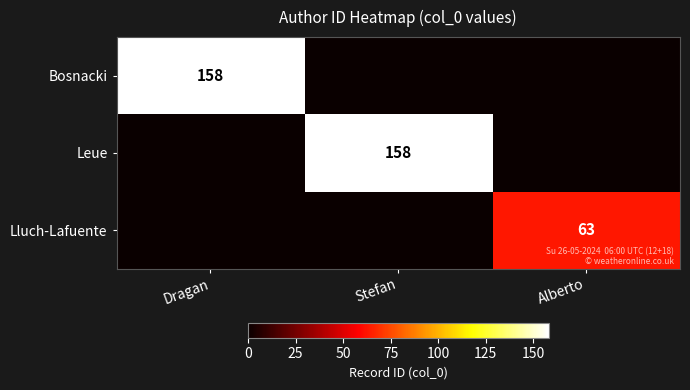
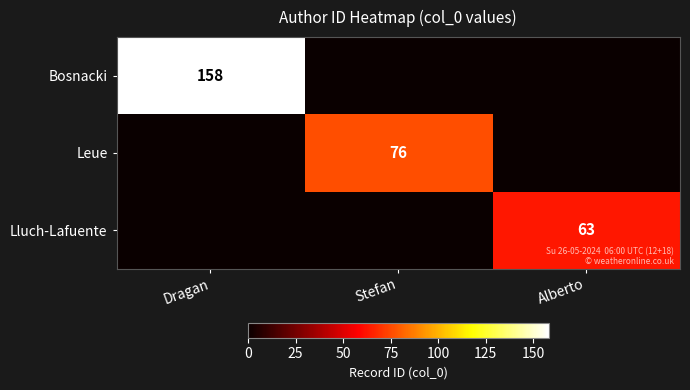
Leue, Stefan: 158 -> 76
